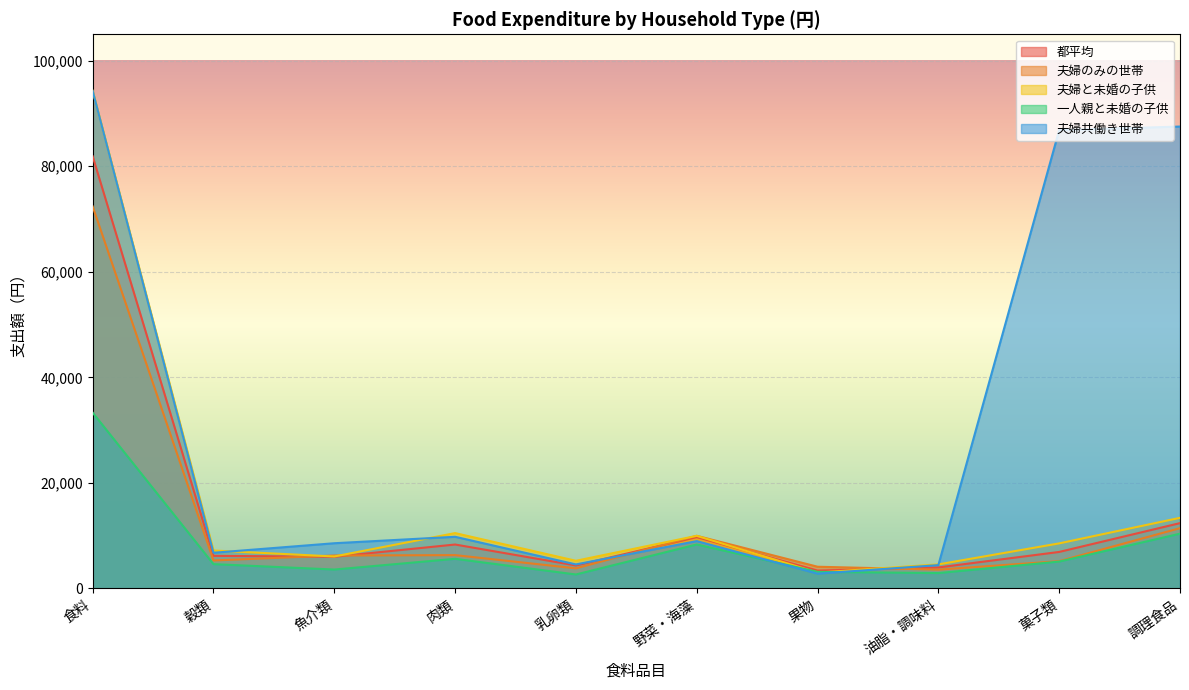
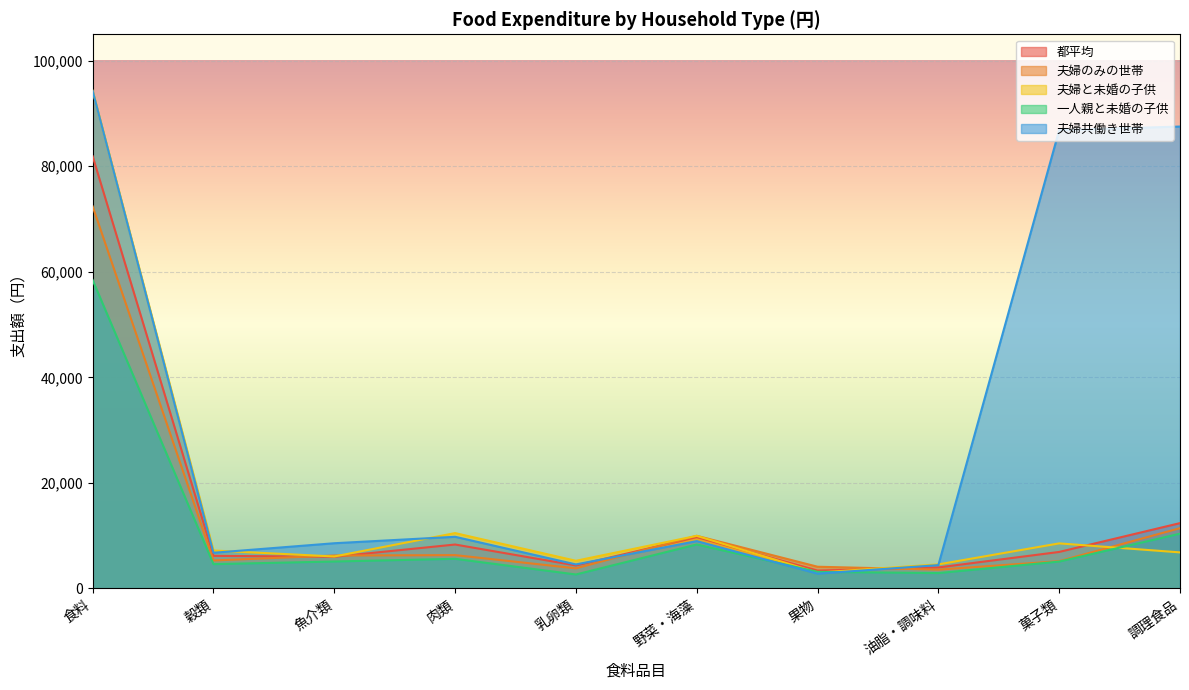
一人親と未婚の子供, 食料: 33,000 -> 58,000
一人親と未婚の子供, 魚介類: 4,000 -> 5,000
夫婦と未婚の子供, 調理食品: 13,000 -> 7,000
